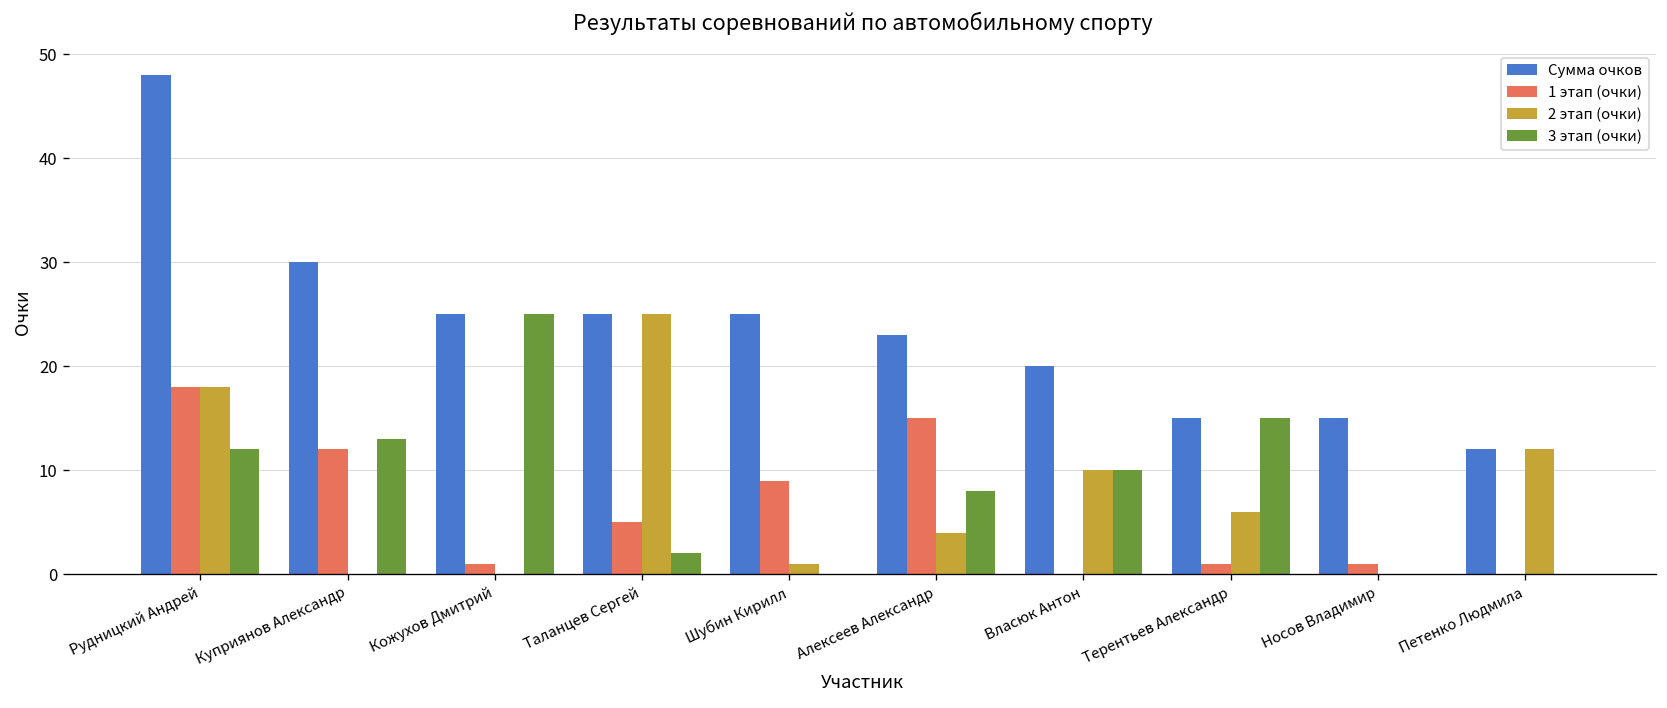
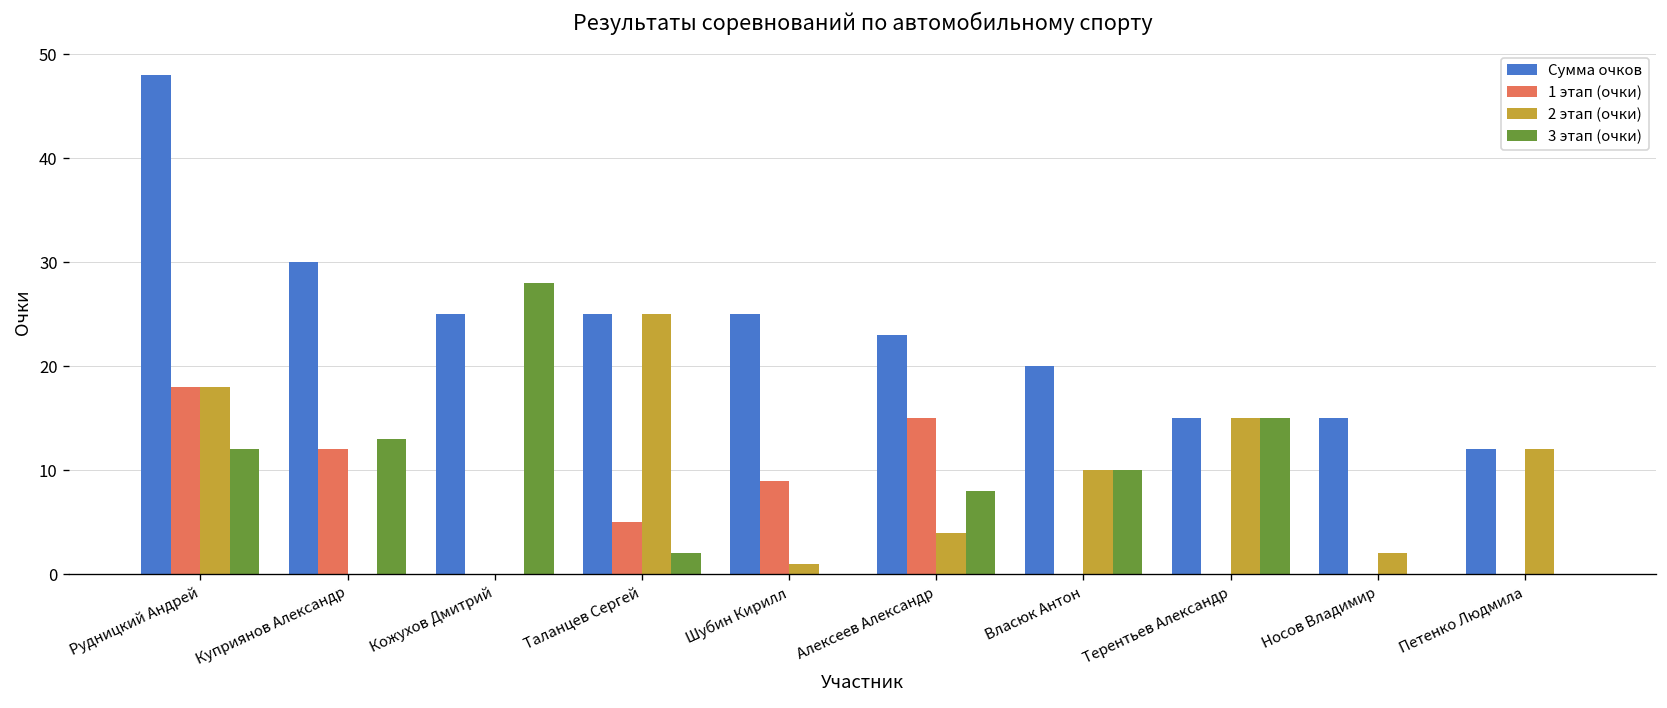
1 этап (очки), Кожухов Дмитрий: 1 -> 0
3 этап (очки), Кожухов Дмитрий: 25 -> 28
1 этап (очки), Терентьев Александр: 1 -> 0
2 этап (очки), Терентьев Александр: 6 -> 15
1 этап (очки), Носов Владимир: 1 -> 0
2 этап (очки), Носов Владимир: 0 -> 2
